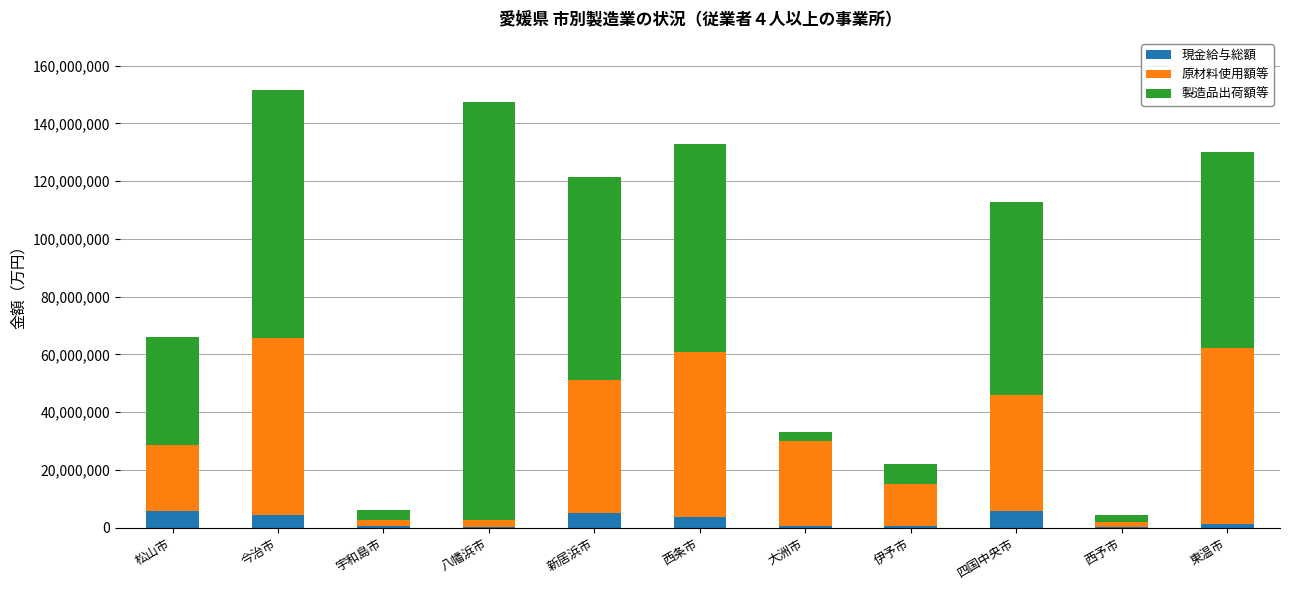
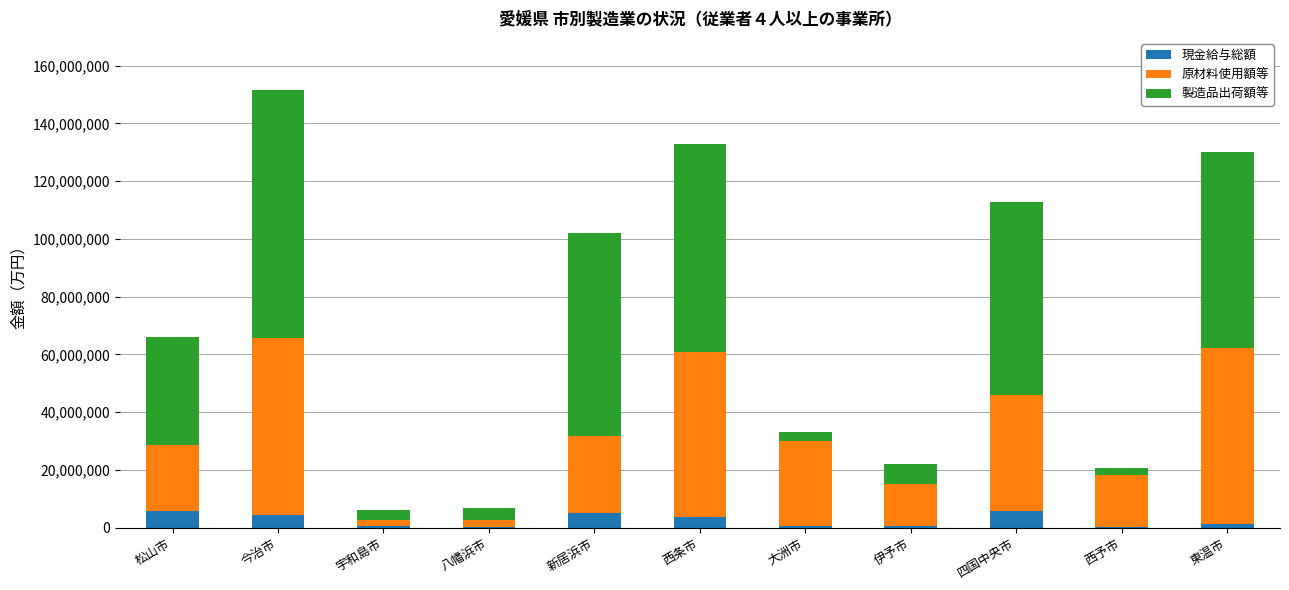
製造品出荷額等, 八幡浜市: 145,000,000 -> 4,000,000
原材料使用額等, 新居浜市: 46,000,000 -> 27,000,000
原材料使用額等, 西予市: 2,000,000 -> 18,000,000
